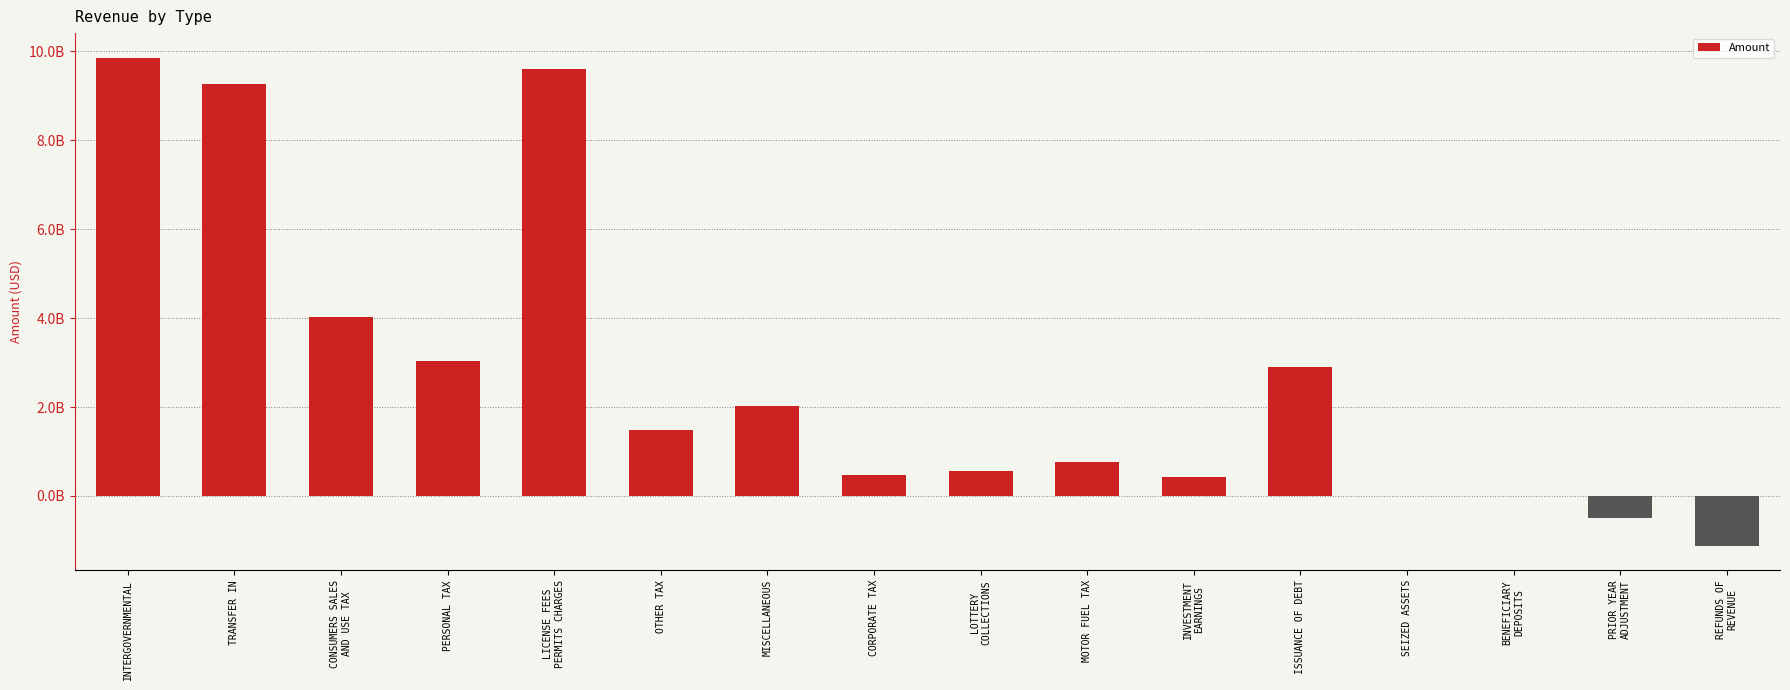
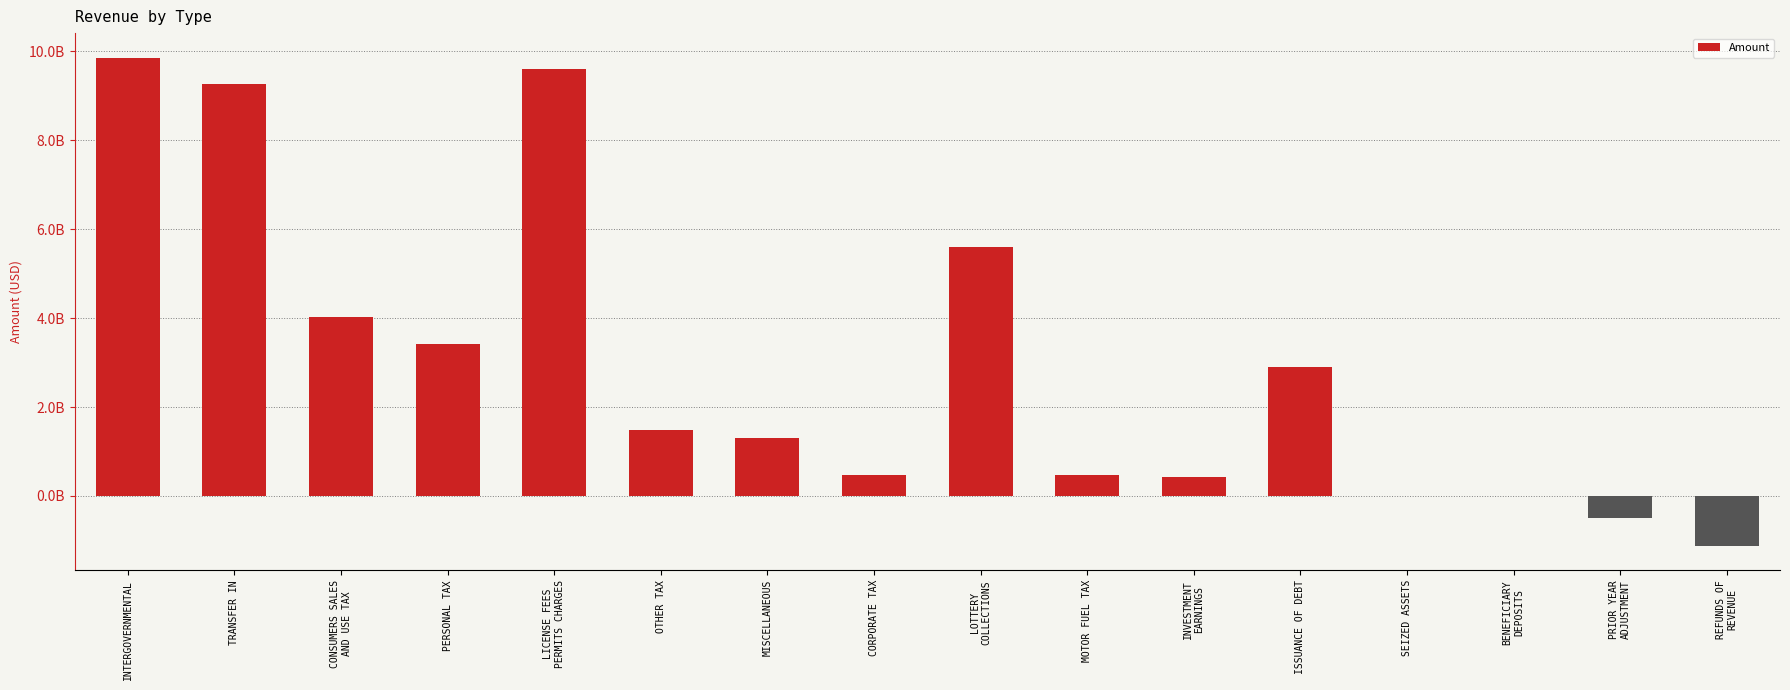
PERSONAL TAX: 3000000000 -> 3400000000
MISCELLANEOUS: 2000000000 -> 1300000000
LOTTERY COLLECTIONS: 600000000 -> 5600000000
MOTOR FUEL TAX: 800000000 -> 500000000
